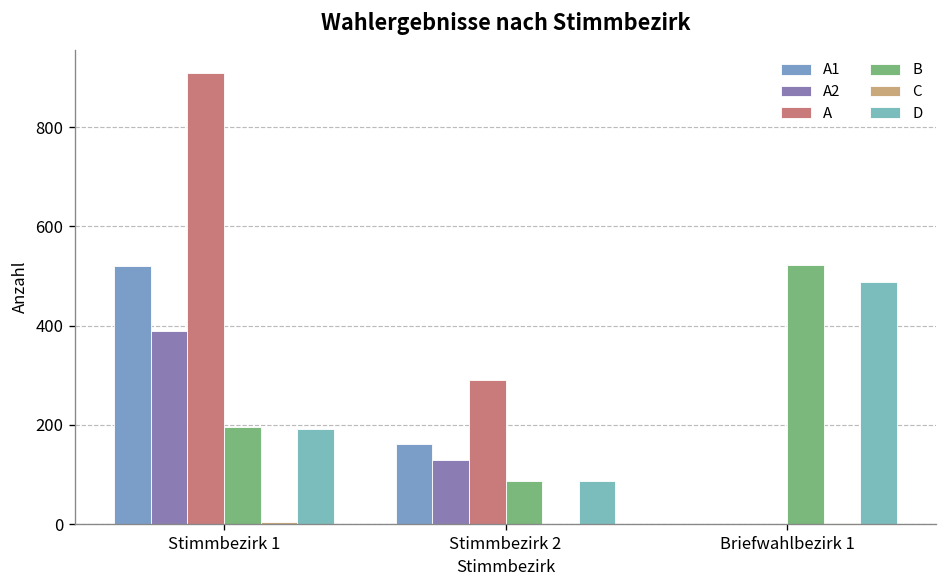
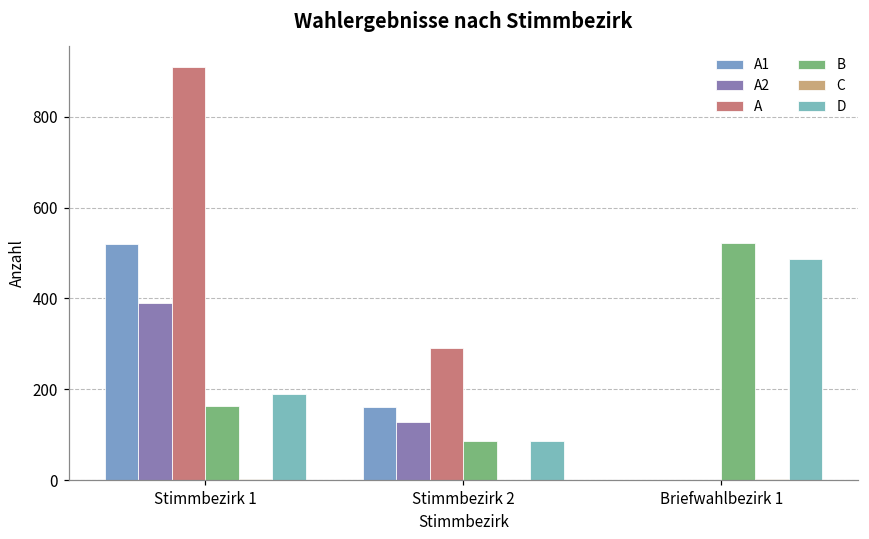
B, Stimmbezirk 1: 200 -> 160
